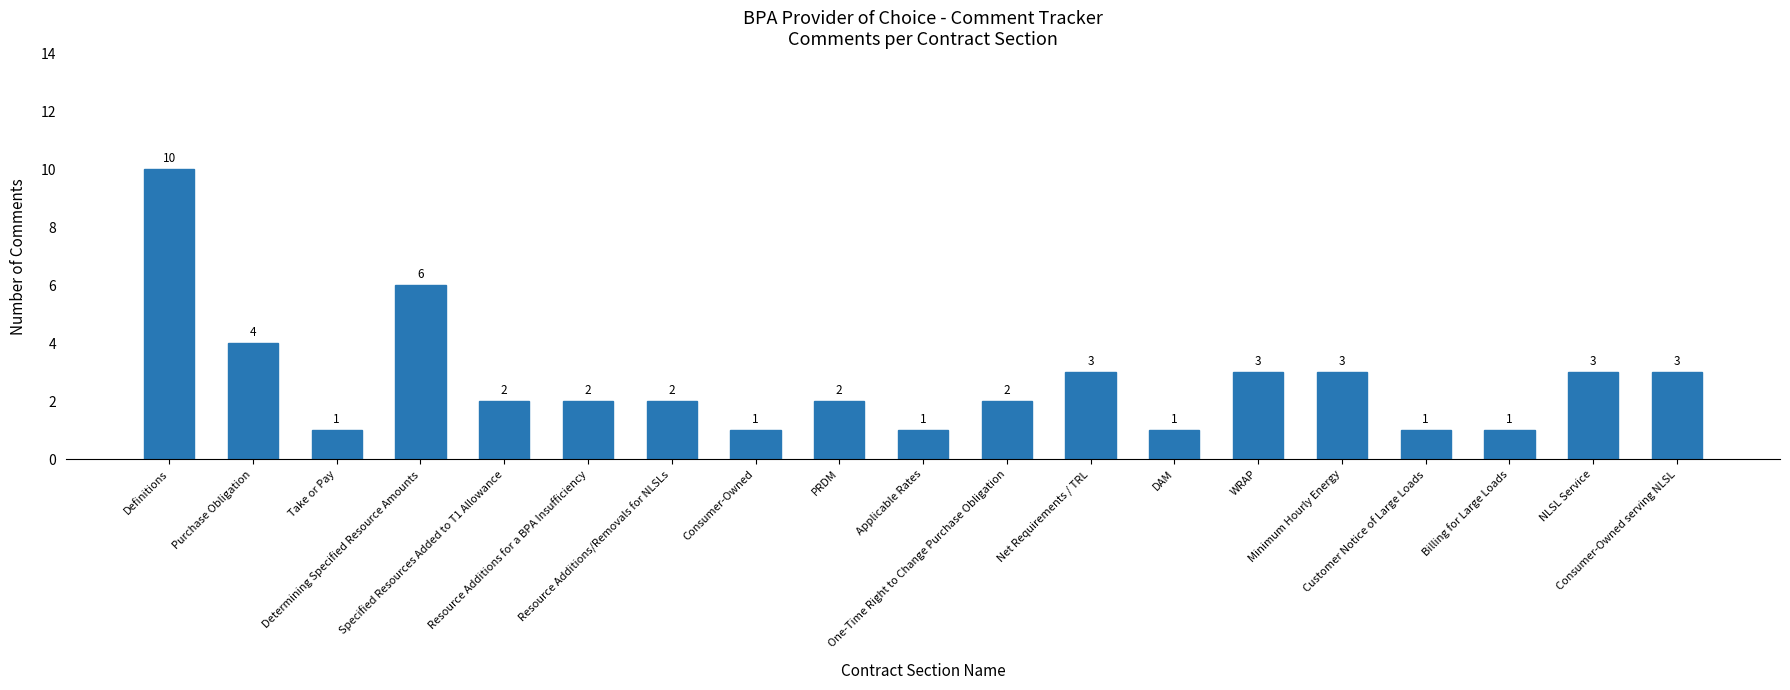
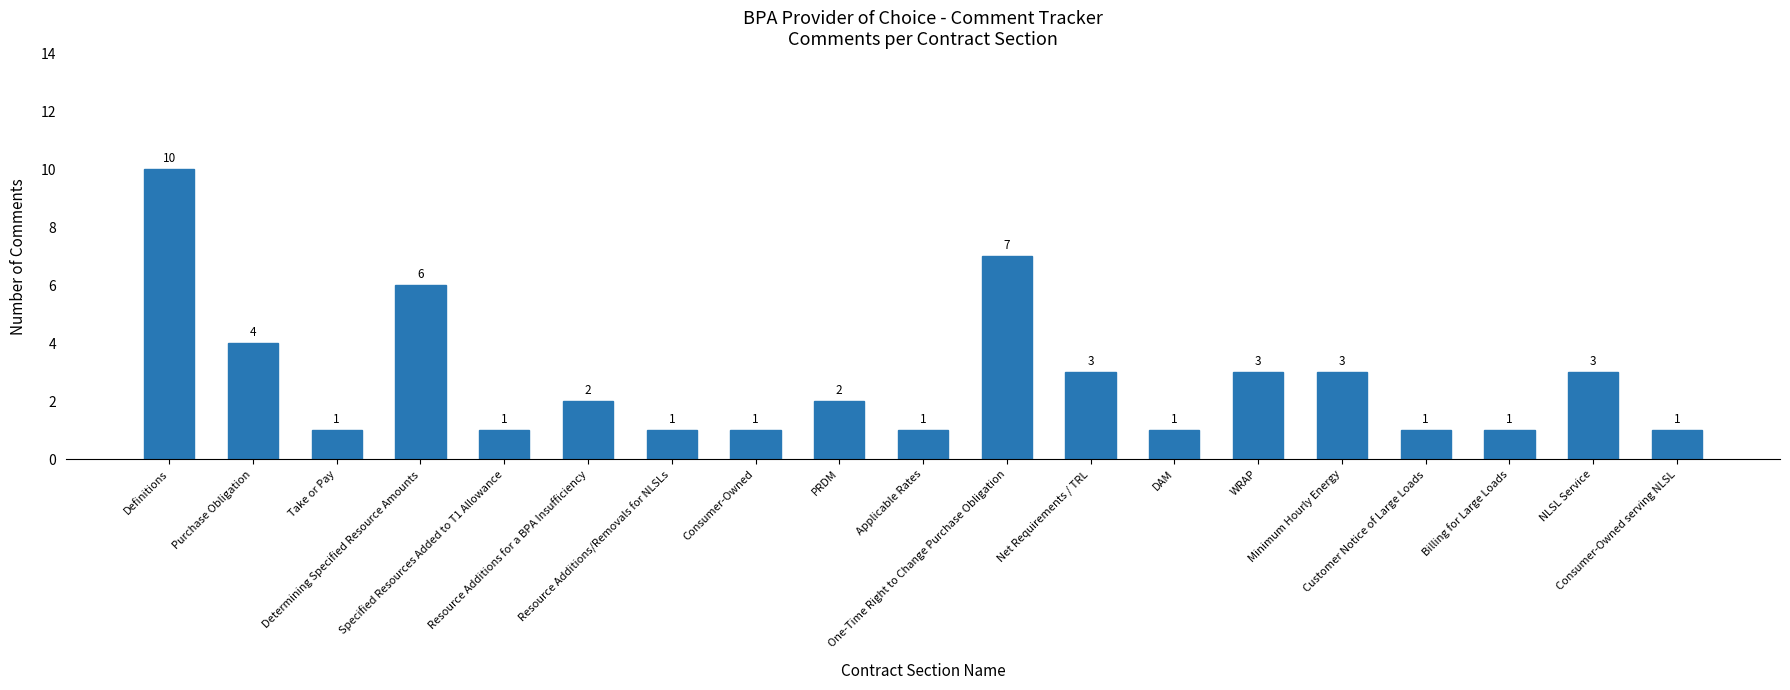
Specified Resources Added to T1 Allowance: 2 -> 1
Resource Additions/Removals for NLSLs: 2 -> 1
One-Time Right to Change Purchase Obligation: 2 -> 7
Consumer-Owned serving NLSL: 3 -> 1
